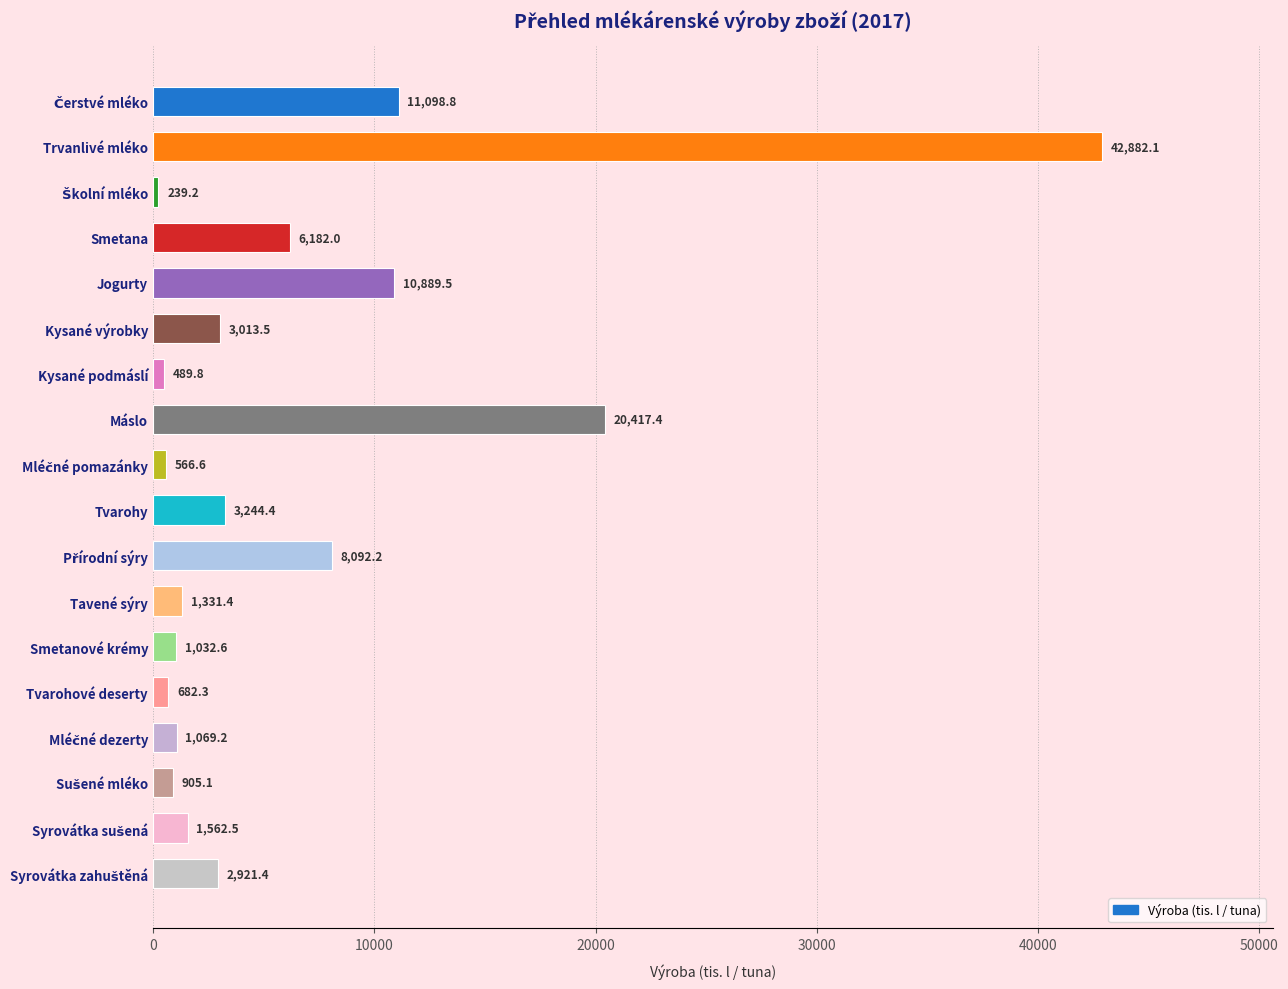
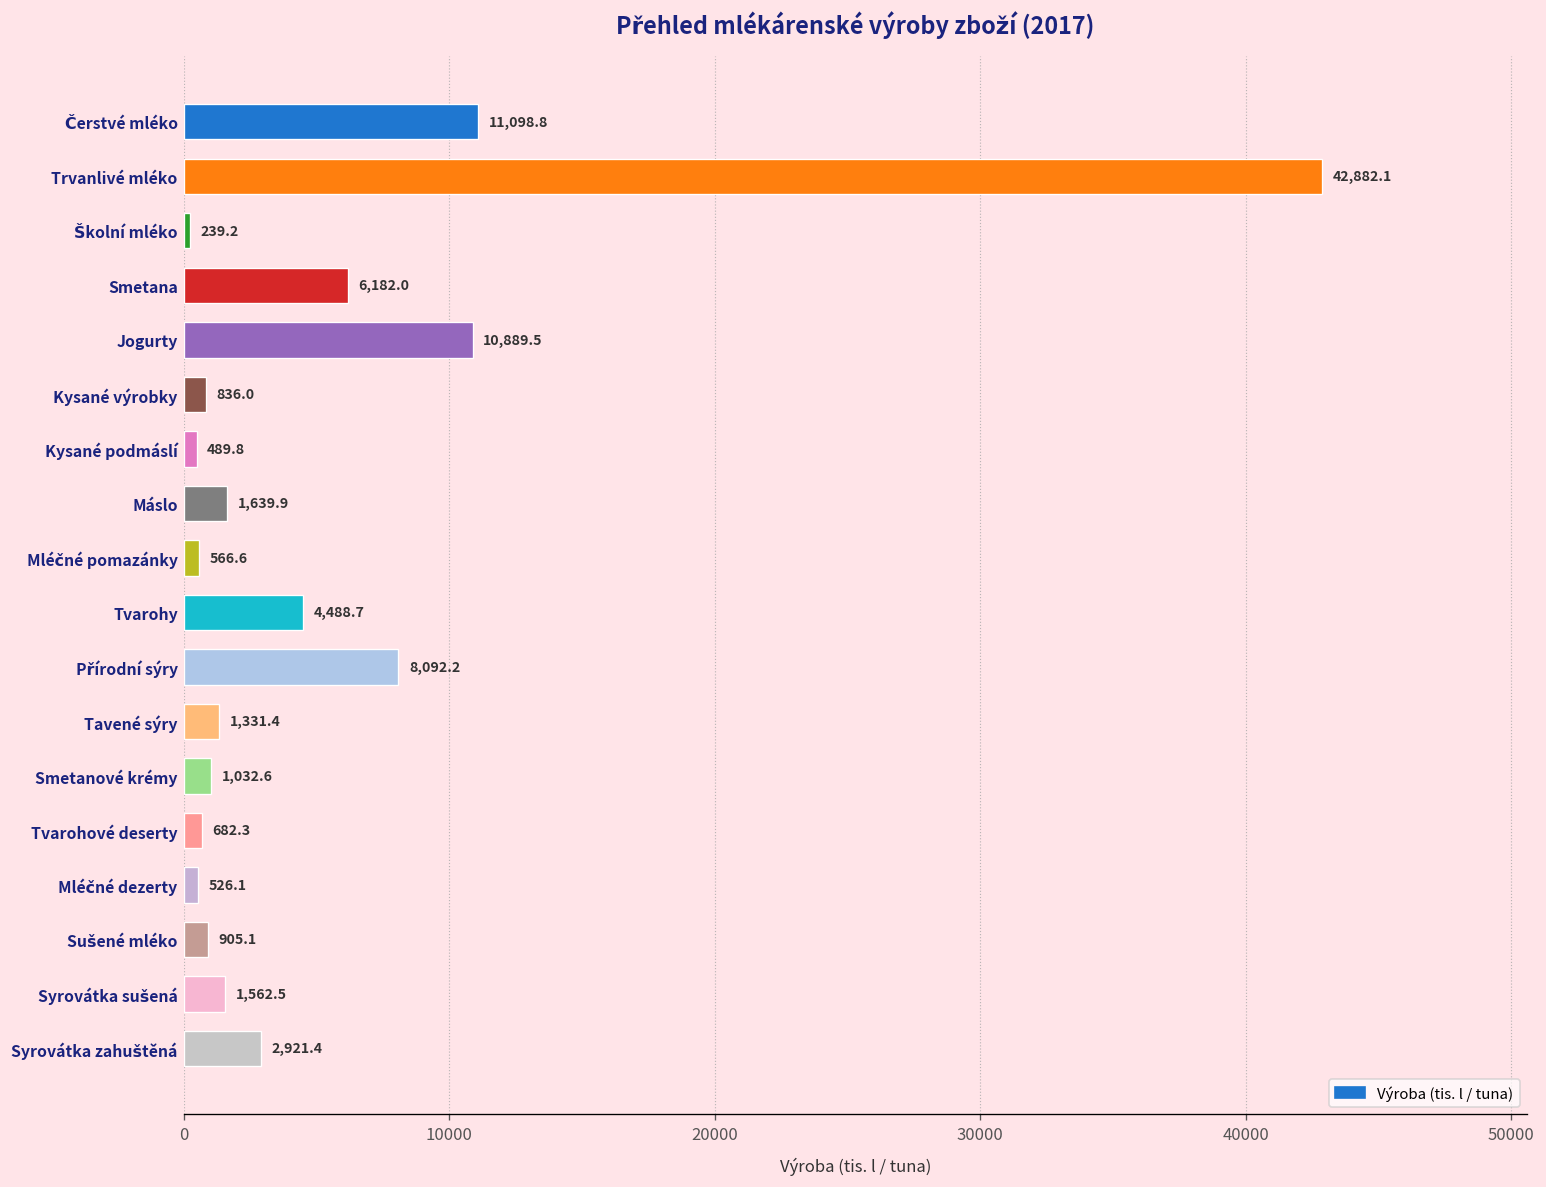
Kysané výrobky: 3,013.5 -> 836.0
Máslo: 20,417.4 -> 1,639.9
Tvarohy: 3,244.4 -> 4,488.7
Mléčné dezerty: 1,069.2 -> 526.1
